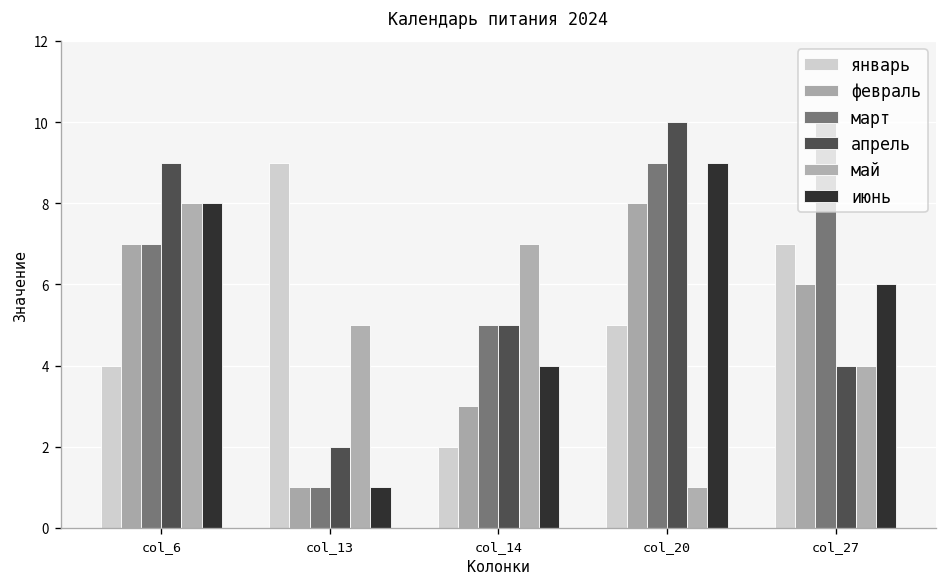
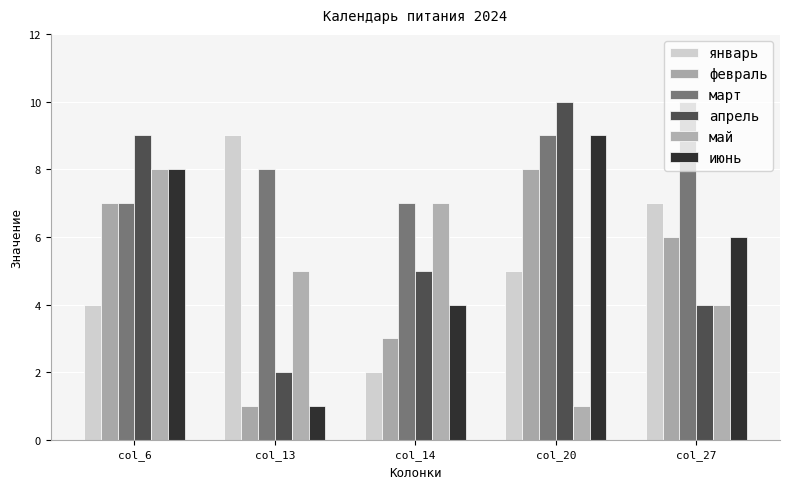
март, col_13: 1 -> 8
март, col_14: 5 -> 7
